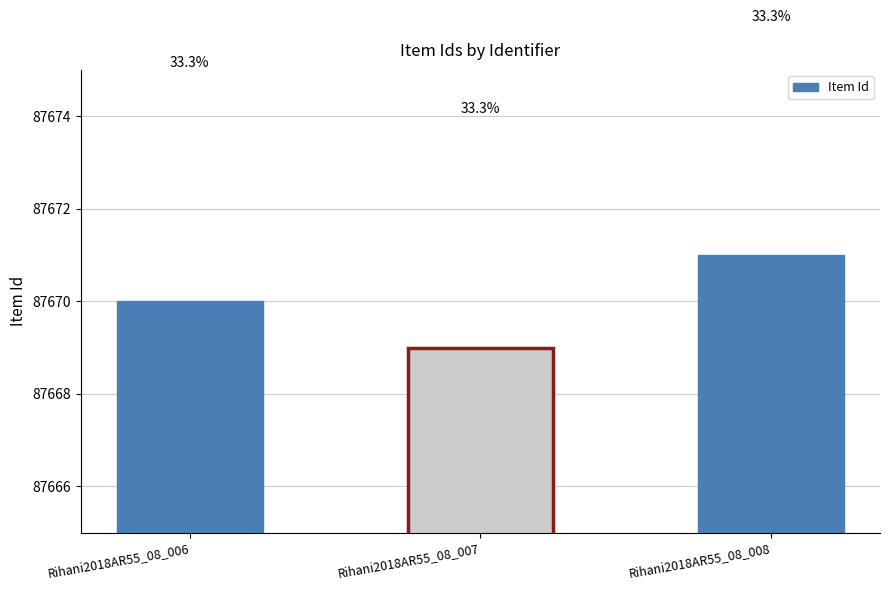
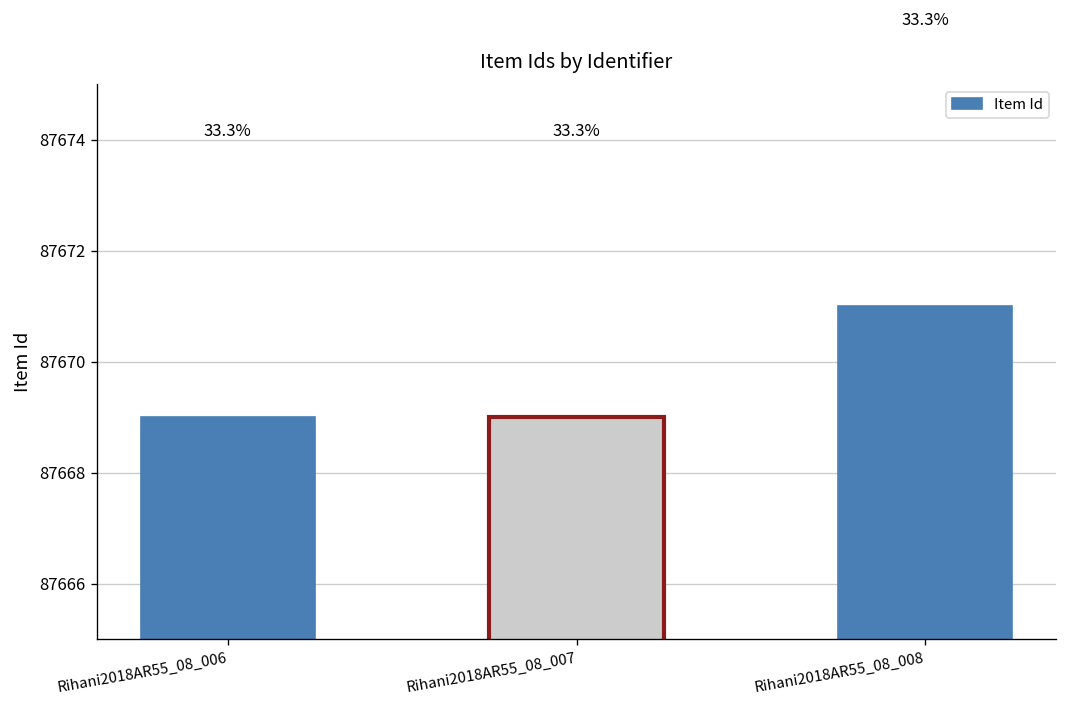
Rihani2018AR55_08_006: 87670 -> 87669
